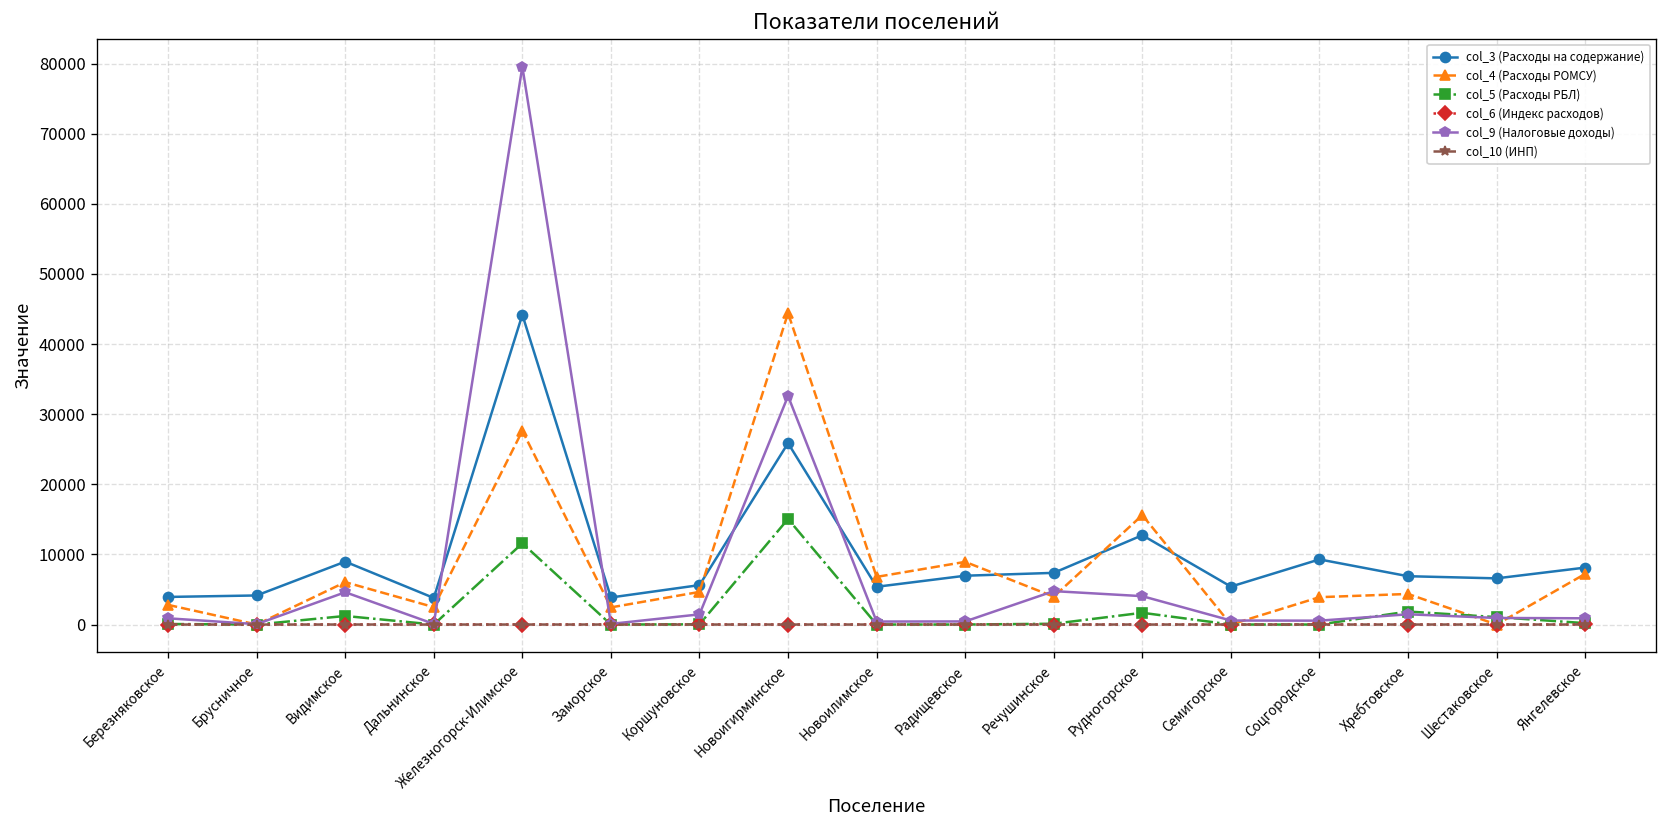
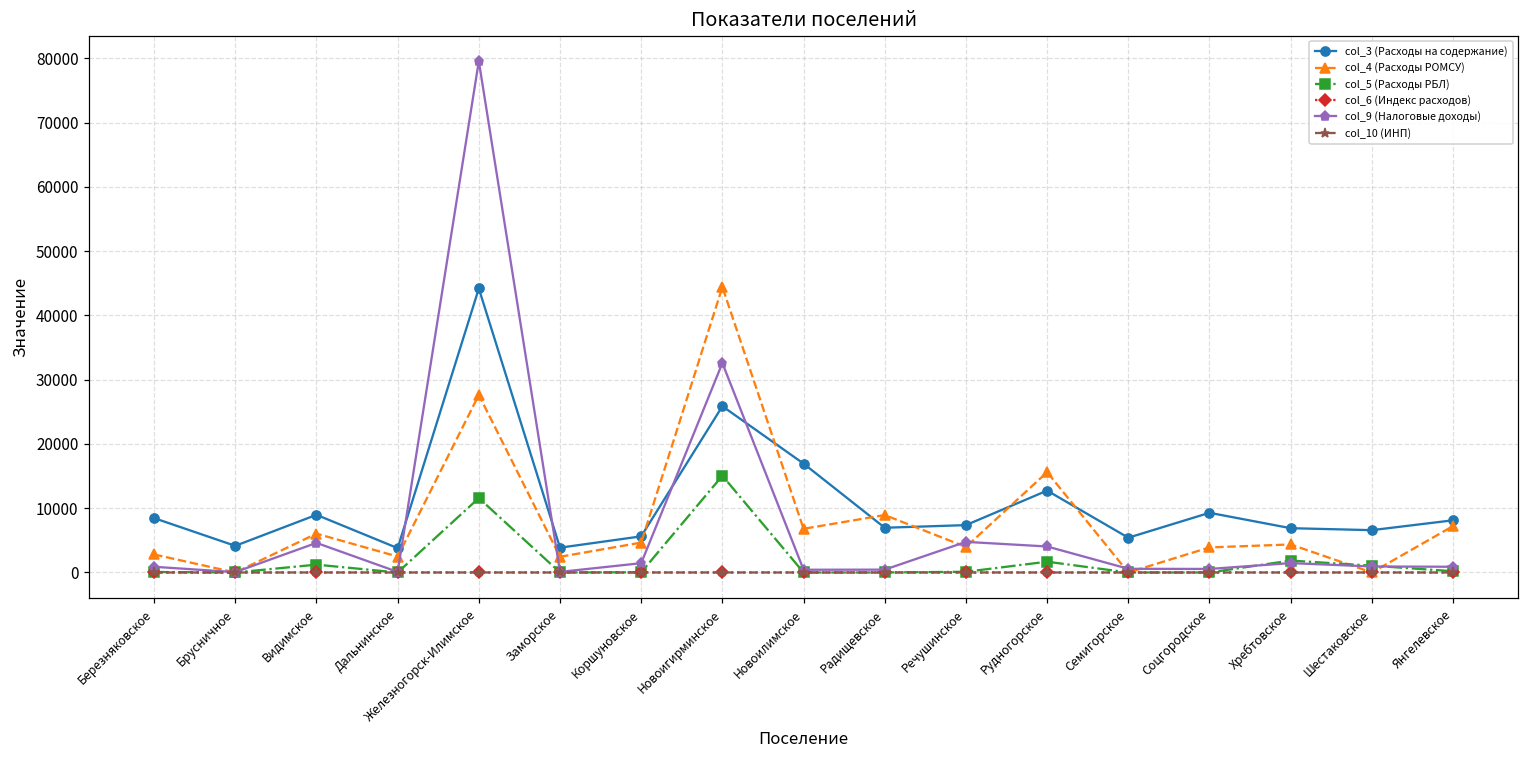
col_3 (Расходы на содержание), Березняковское: 4000 -> 8000
col_3 (Расходы на содержание), Новоилимское: 5000 -> 17000
